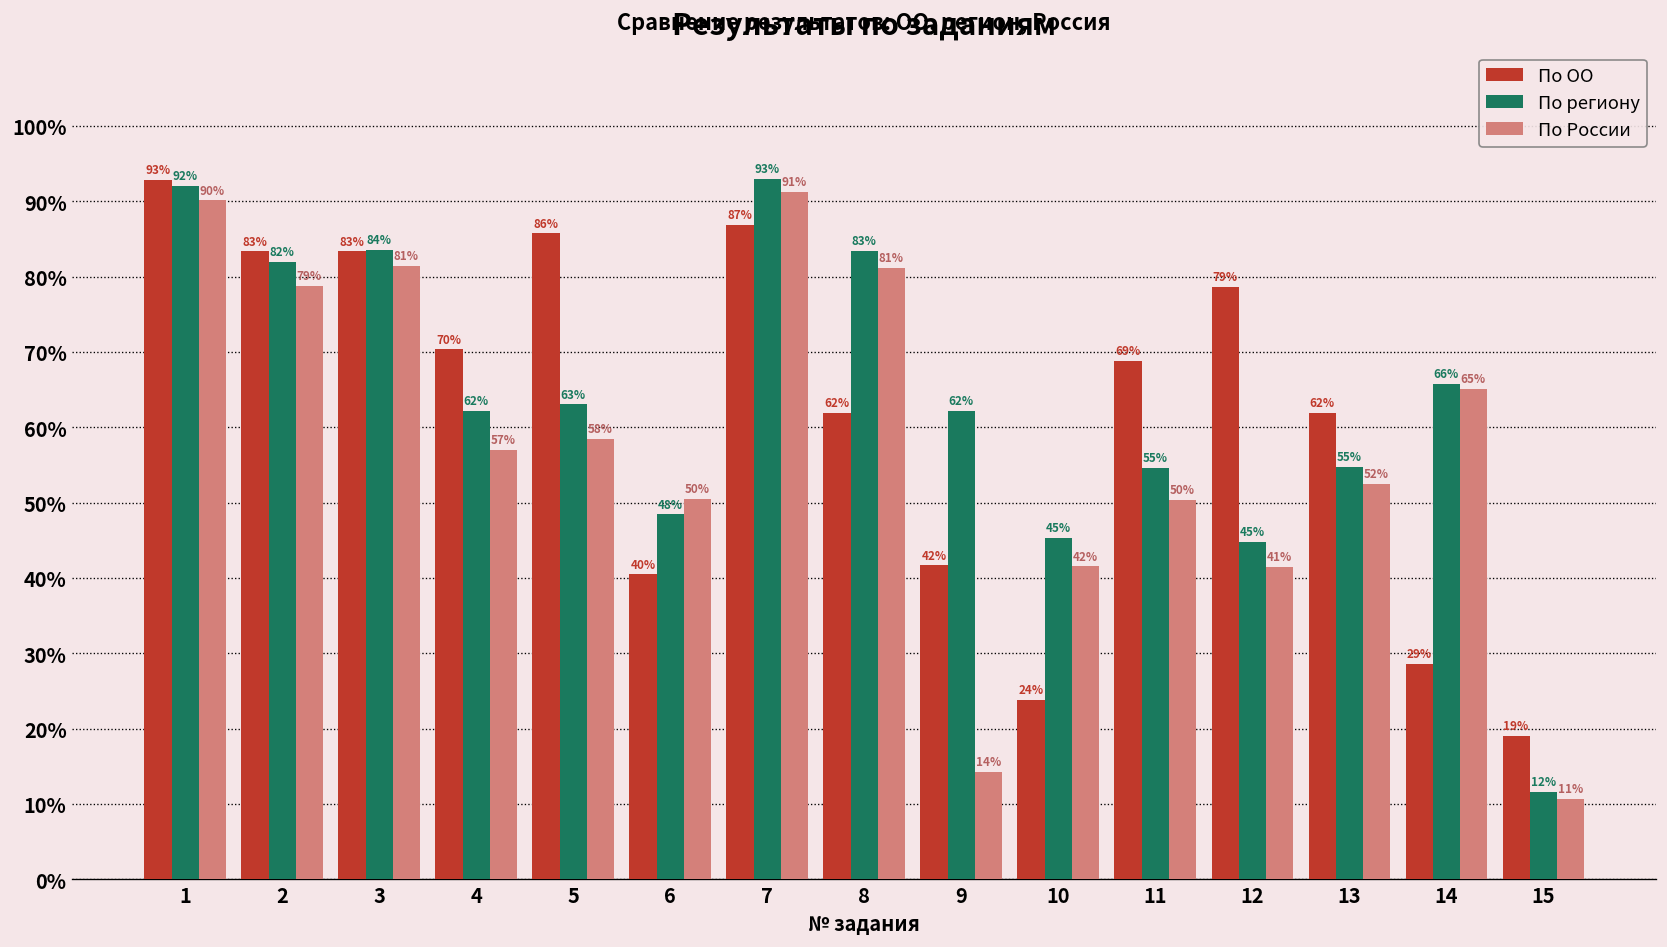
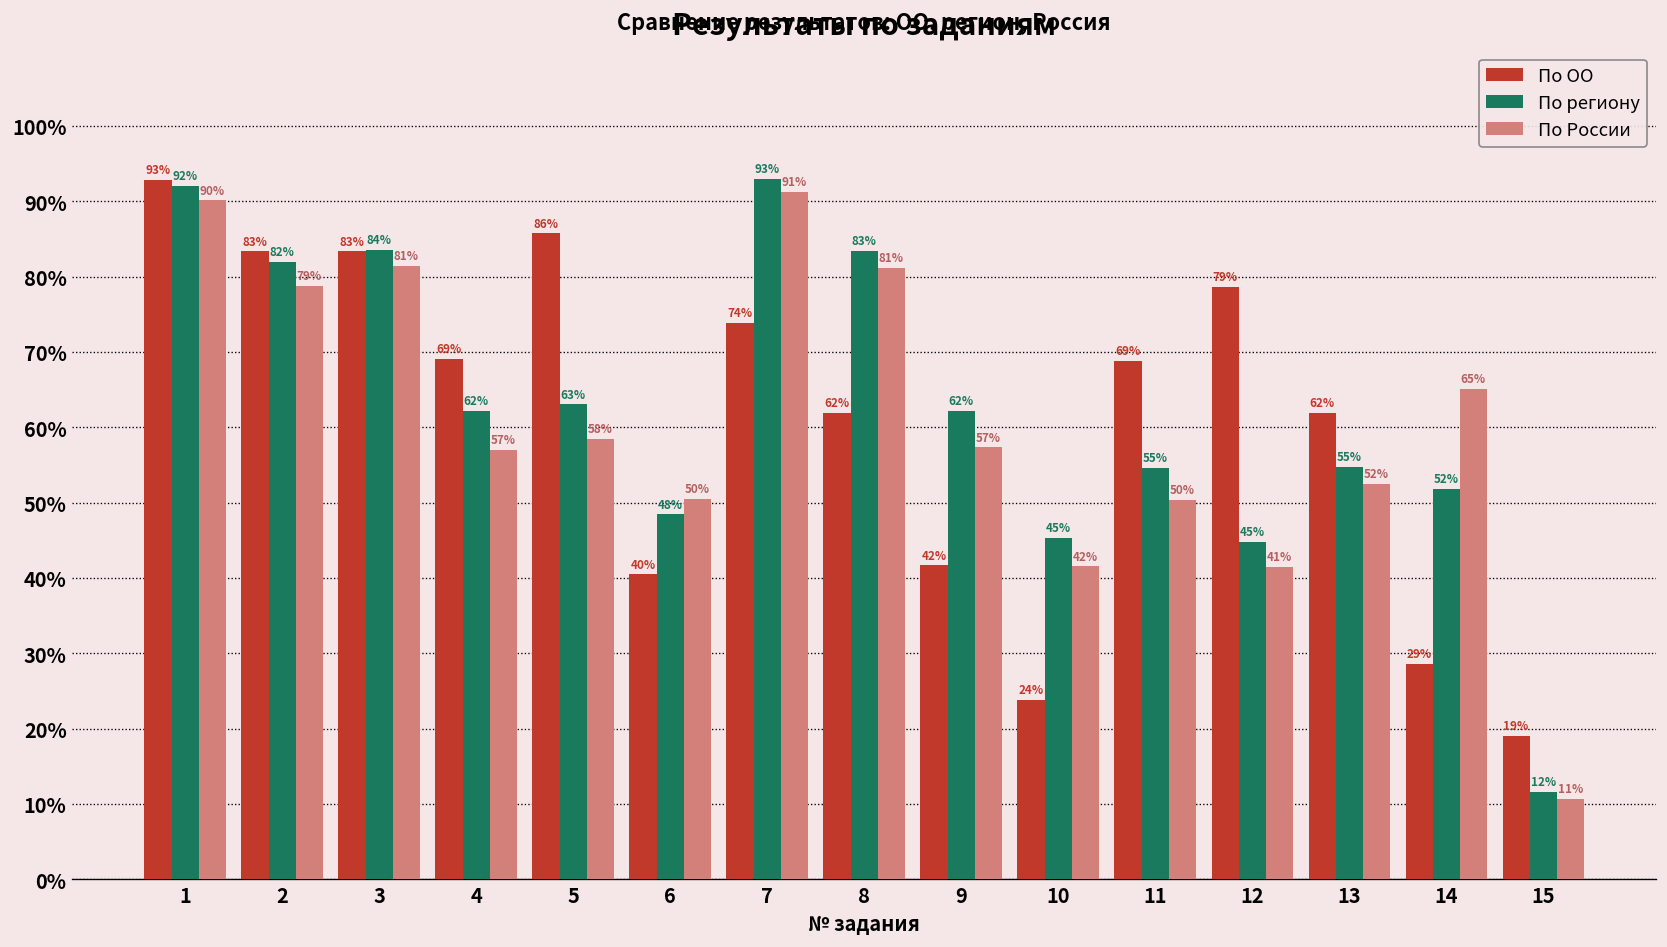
По ОО, 4: 70% -> 69%
По ОО, 7: 87% -> 74%
По России, 9: 14% -> 57%
По региону, 14: 66% -> 52%
